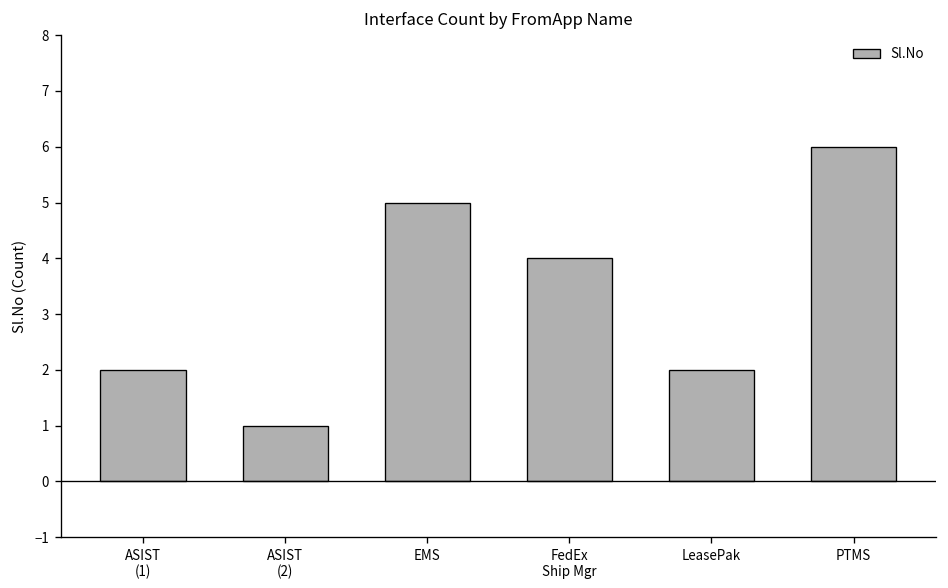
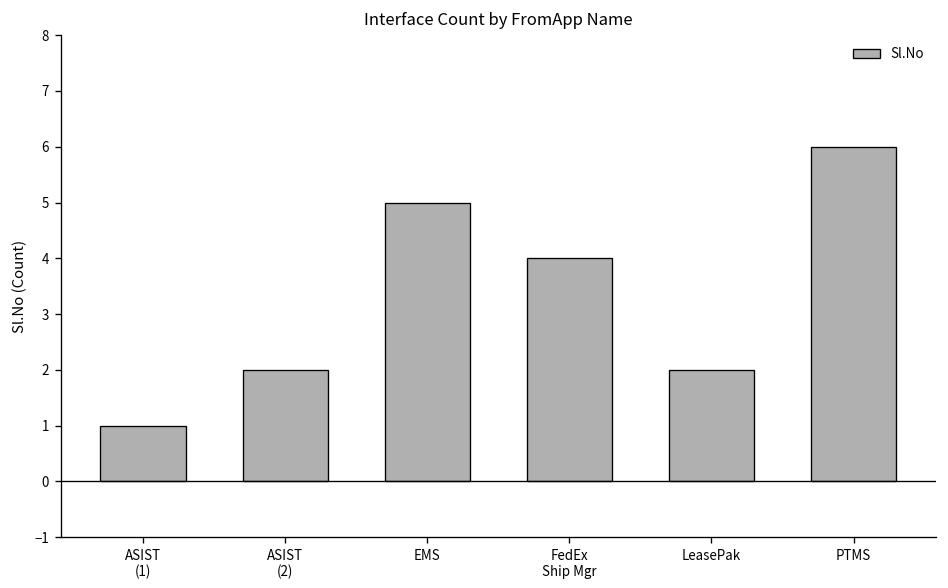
ASIST (1): 2 -> 1
ASIST (2): 1 -> 2
